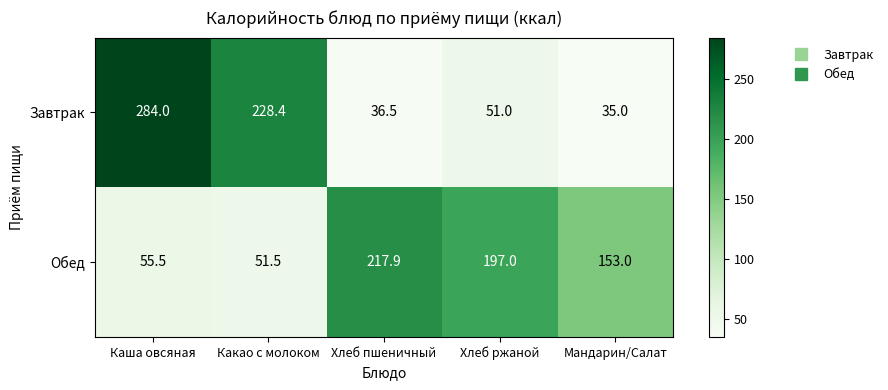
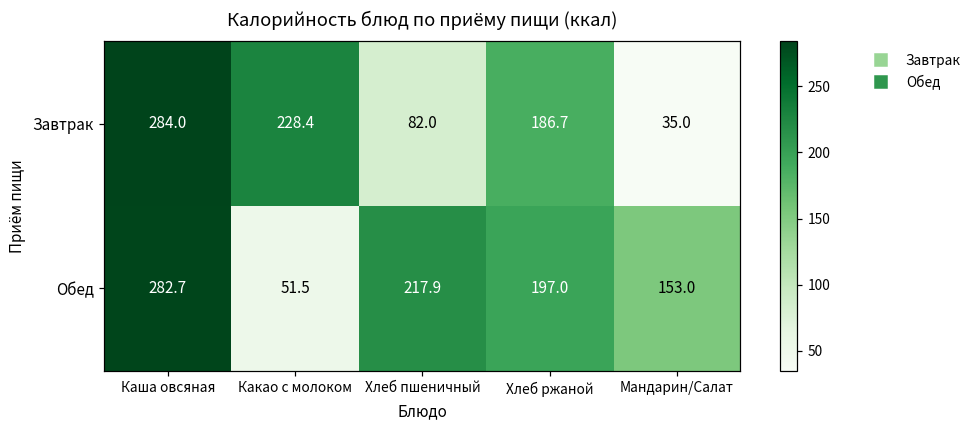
Завтрак, Хлеб пшеничный: 36.5 -> 82.0
Завтрак, Хлеб ржаной: 51.0 -> 186.7
Обед, Каша овсяная: 55.5 -> 282.7
